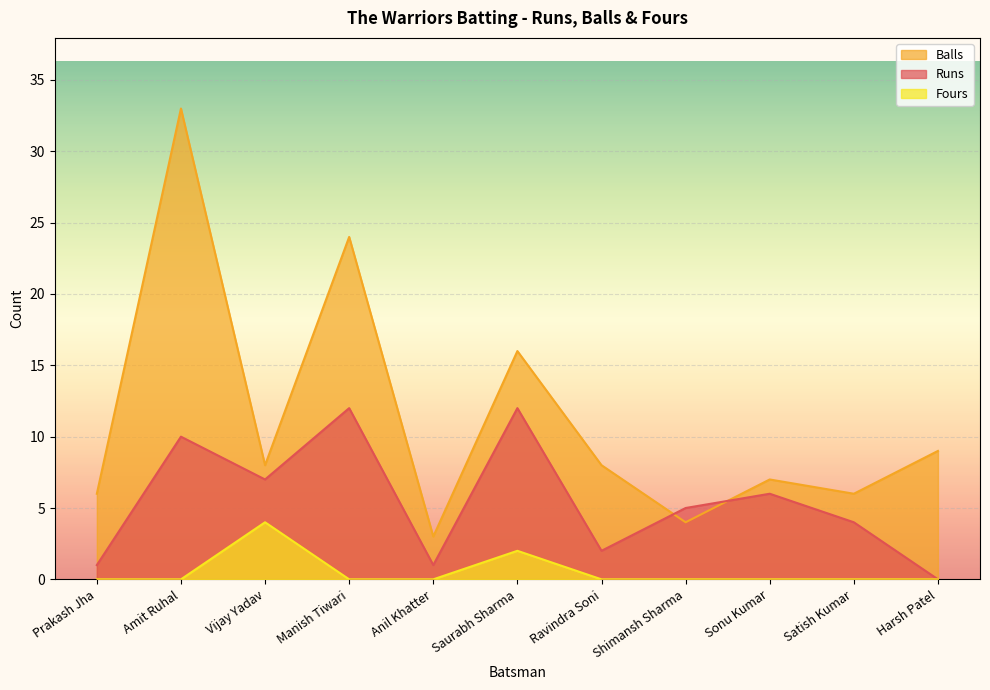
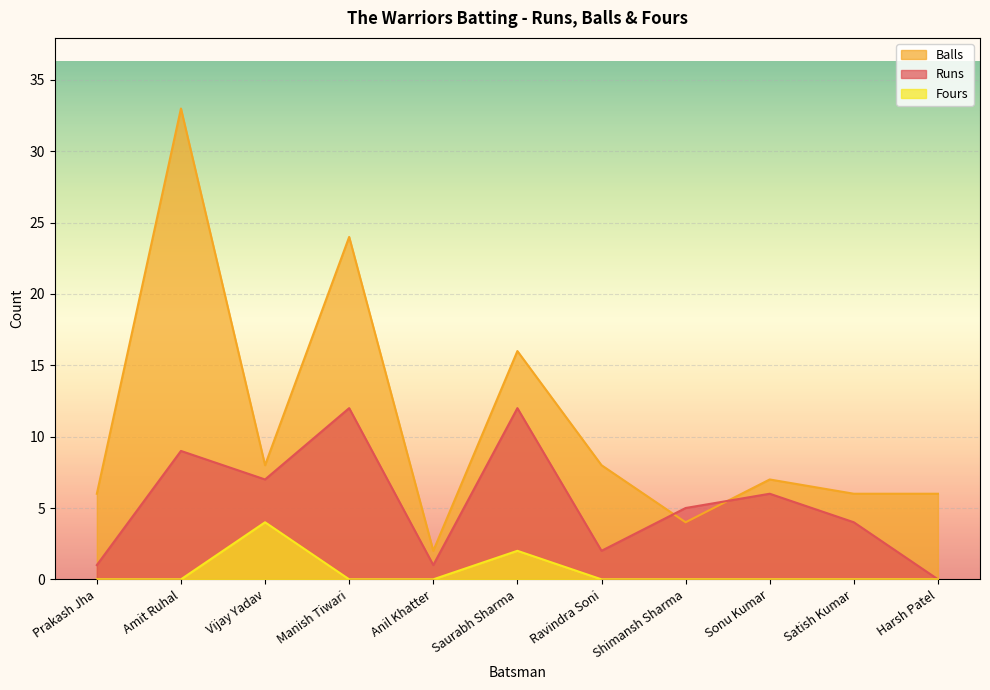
Runs, Amit Ruhal: 10 -> 9
Balls, Anil Khatter: 3 -> 2
Balls, Harsh Patel: 9 -> 6
